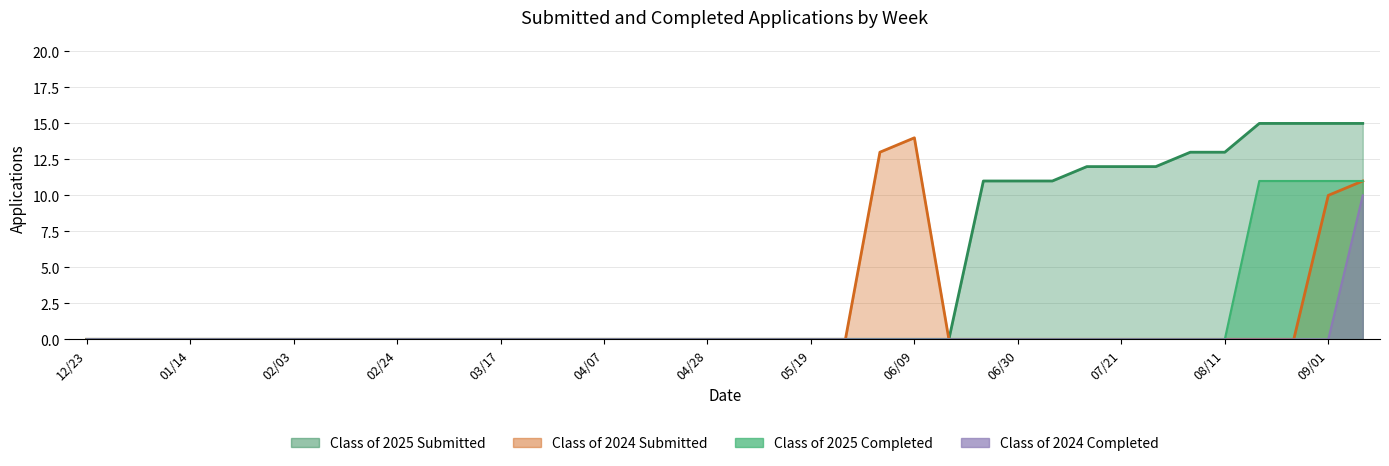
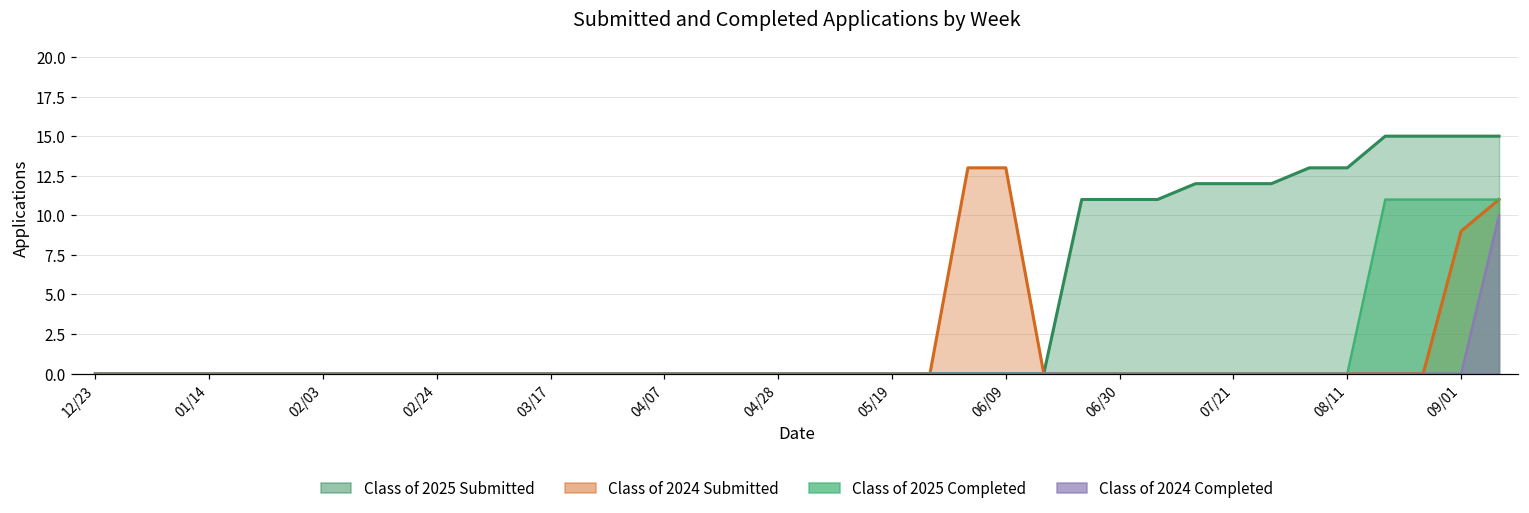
Class of 2024 Submitted, 06/09: 14 -> 13
Class of 2024 Submitted, 09/01: 10 -> 9
